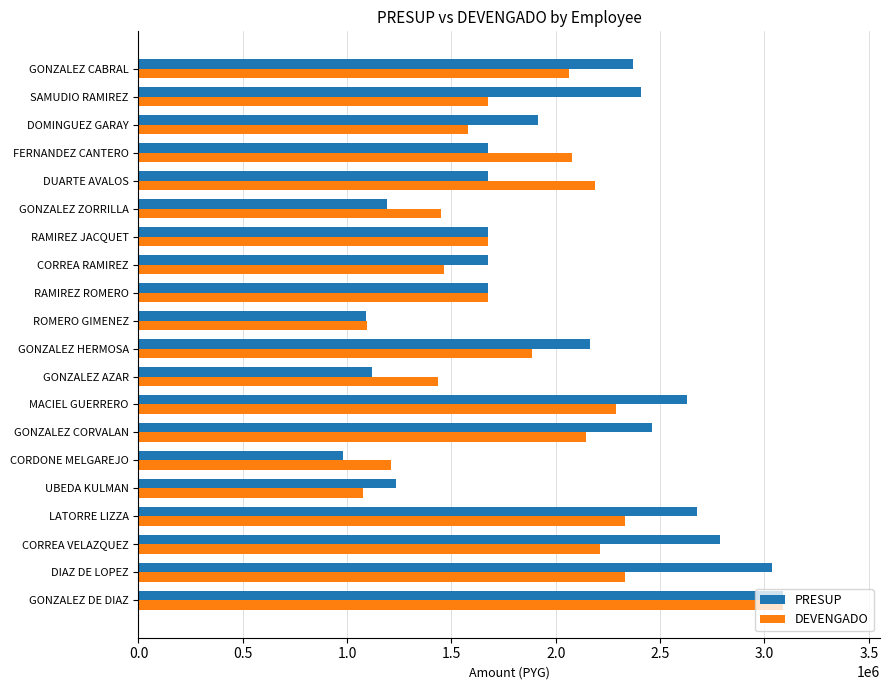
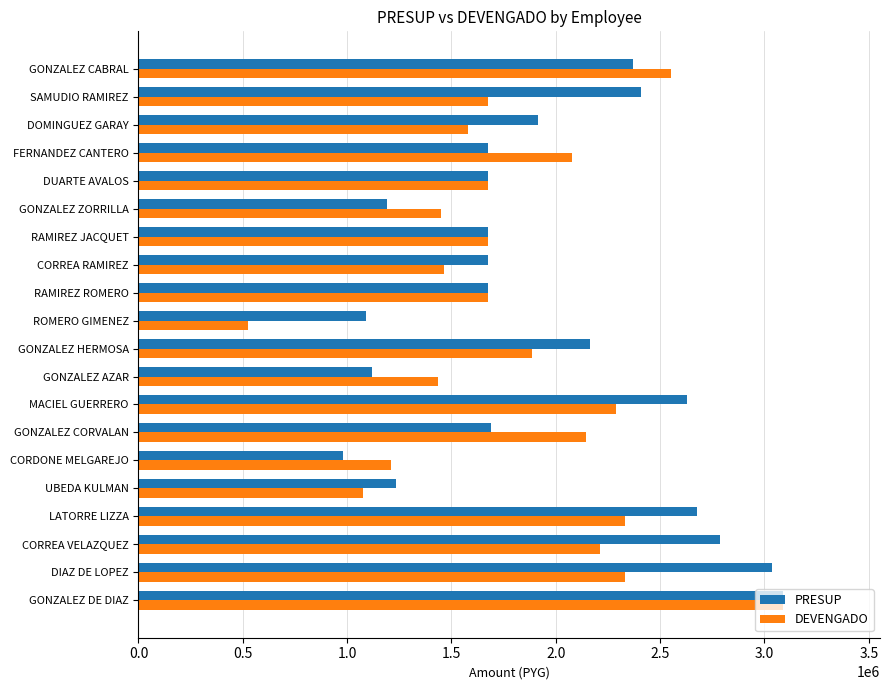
DEVENGADO, GONZALEZ CABRAL: 2060000 -> 2550000
DEVENGADO, DUARTE AVALOS: 2190000 -> 1680000
DEVENGADO, ROMERO GIMENEZ: 1090000 -> 530000
PRESUP, GONZALEZ CORVALAN: 2460000 -> 1690000
